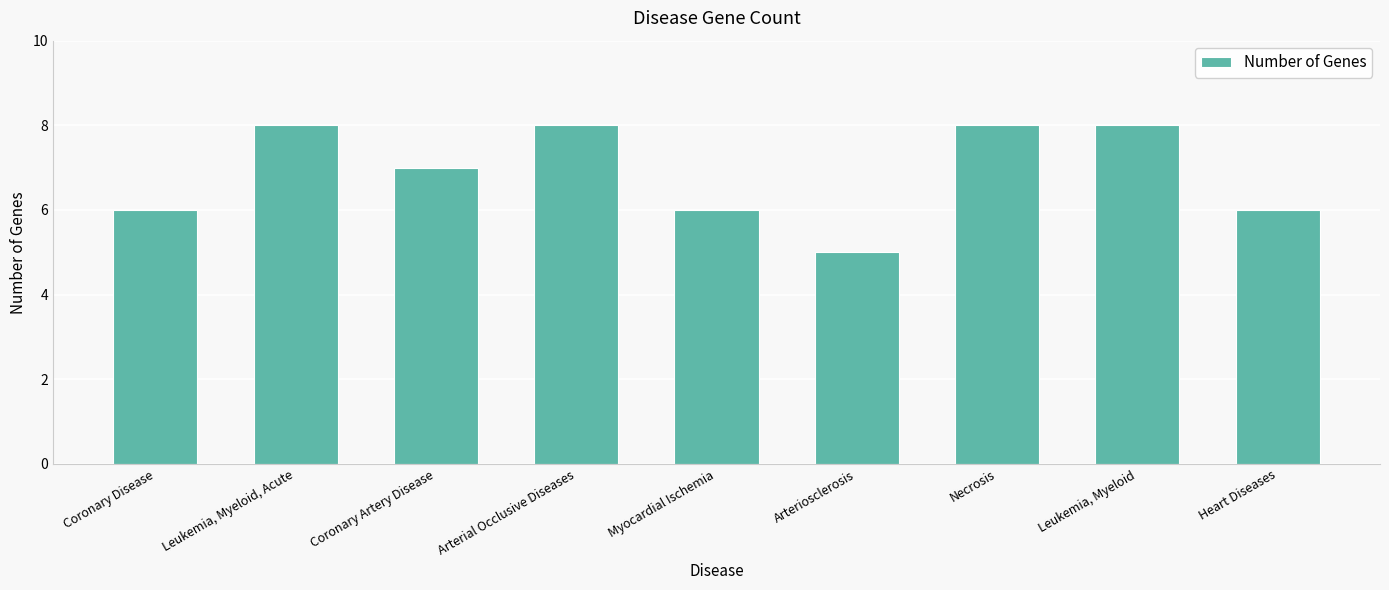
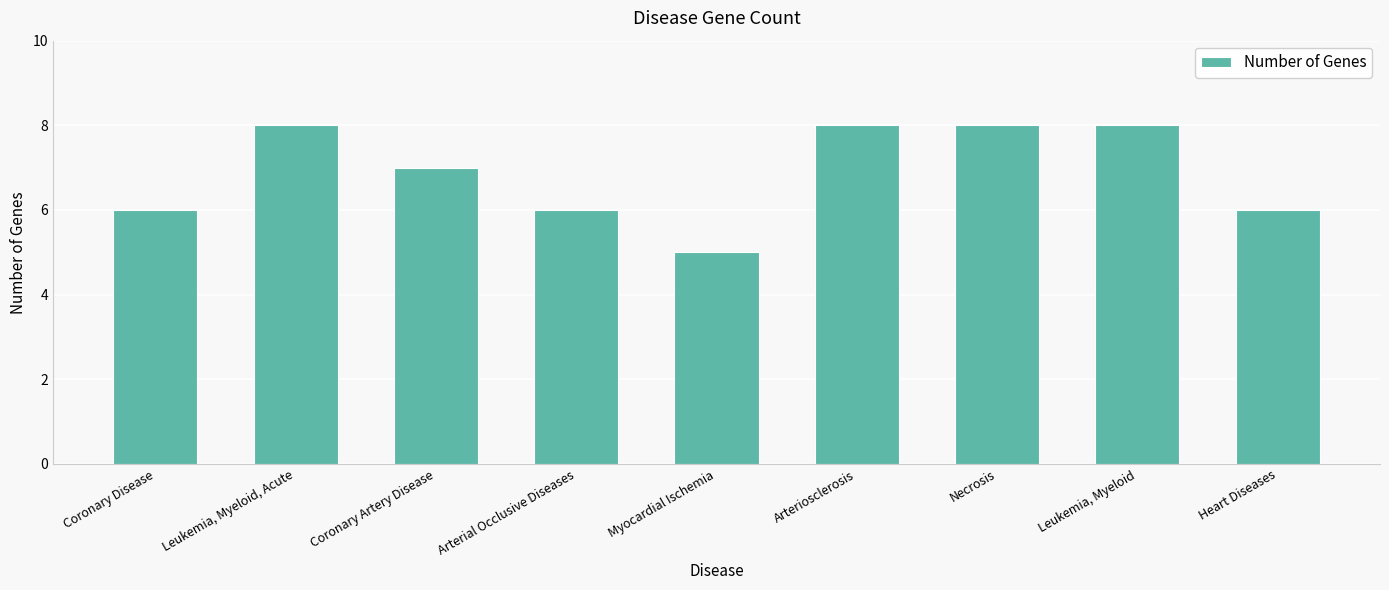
Arterial Occlusive Diseases: 8 -> 6
Myocardial Ischemia: 6 -> 5
Arteriosclerosis: 5 -> 8
